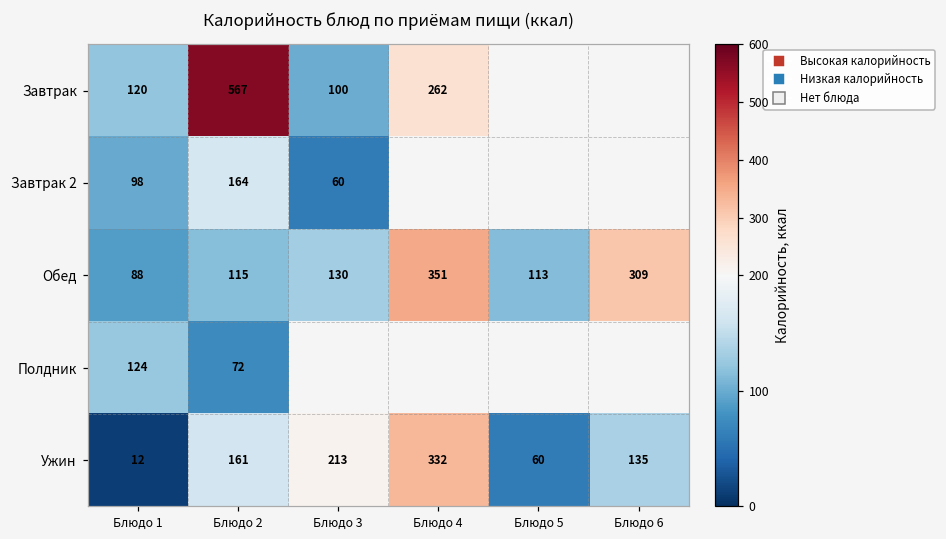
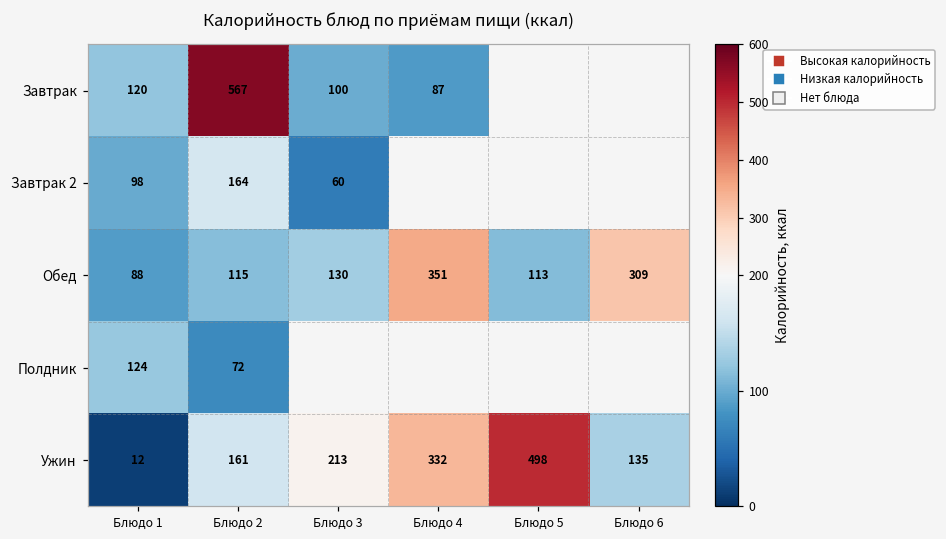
Завтрак, Блюдо 4: 262 -> 87
Ужин, Блюдо 5: 60 -> 498
